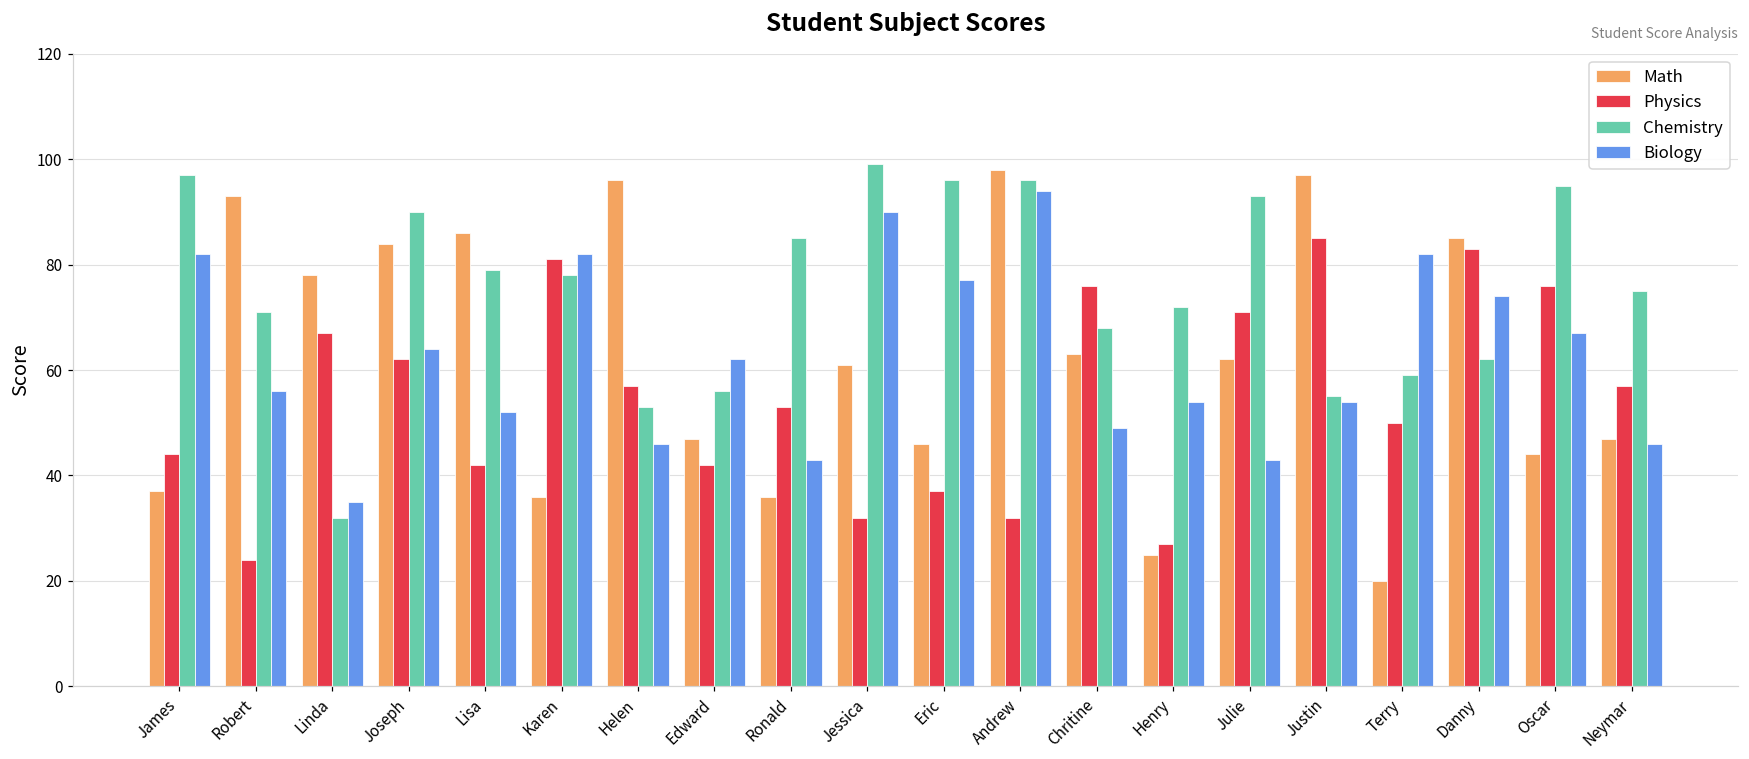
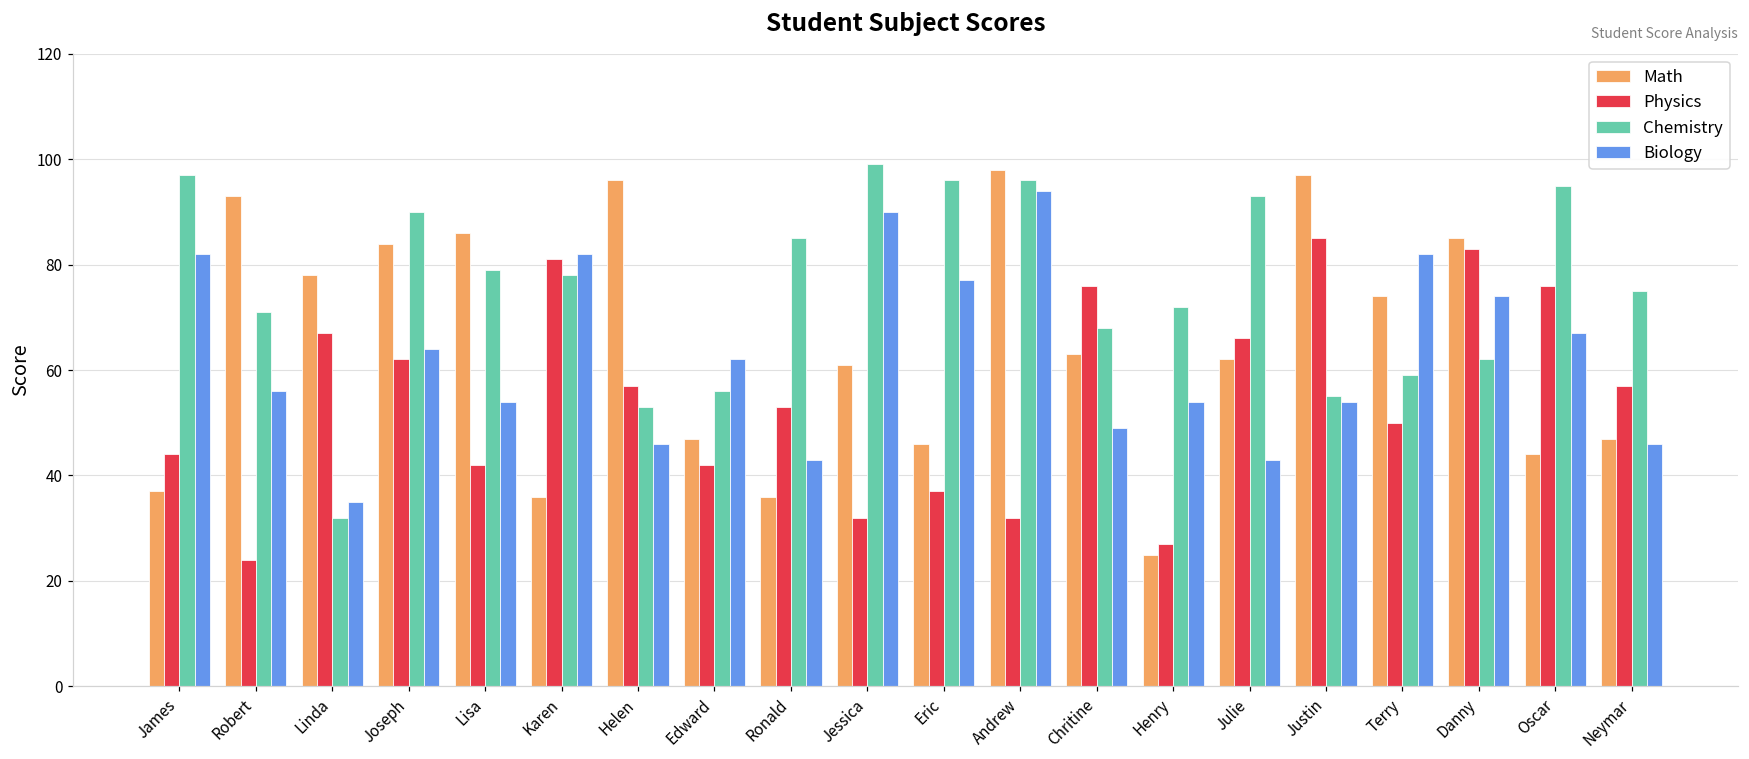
Biology, Lisa: 52 -> 54
Physics, Julie: 71 -> 66
Math, Terry: 20 -> 74
